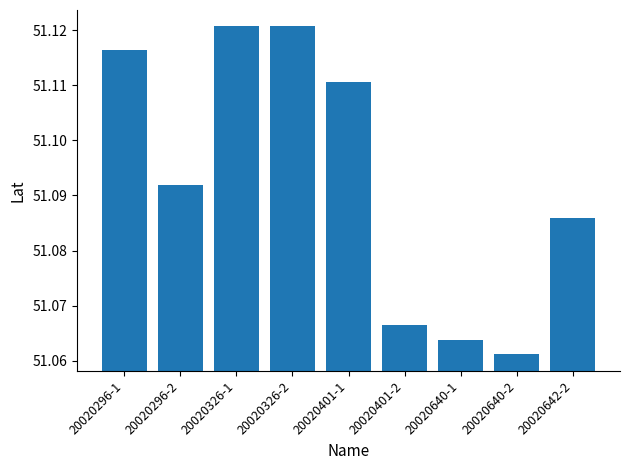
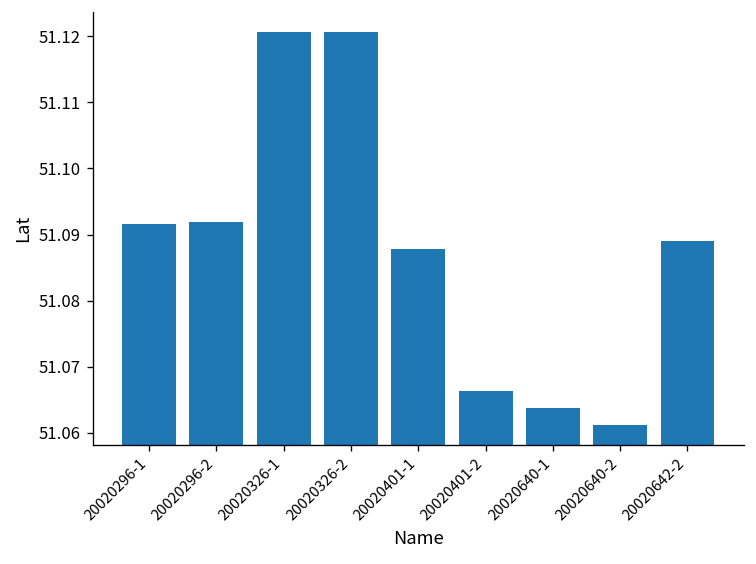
20020296-1: 51.116 -> 51.092
20020401-1: 51.111 -> 51.088
20020642-2: 51.086 -> 51.089
